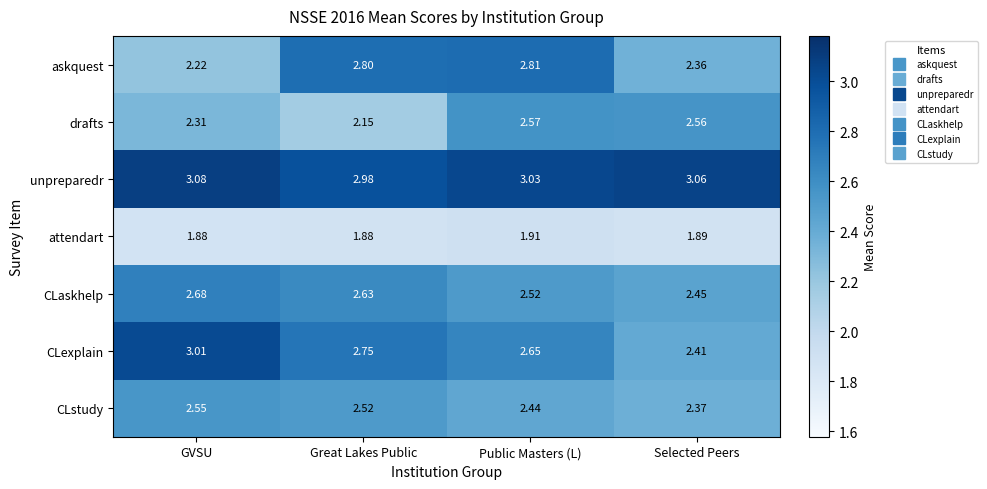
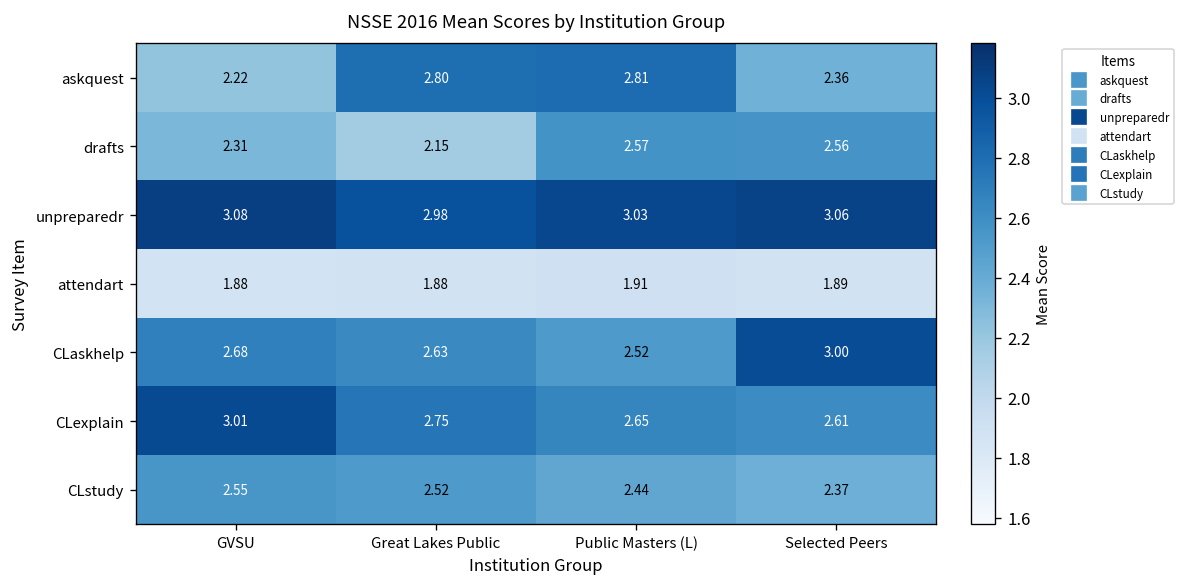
CLaskhelp, Selected Peers: 2.45 -> 3.00
CLexplain, Selected Peers: 2.41 -> 2.61
